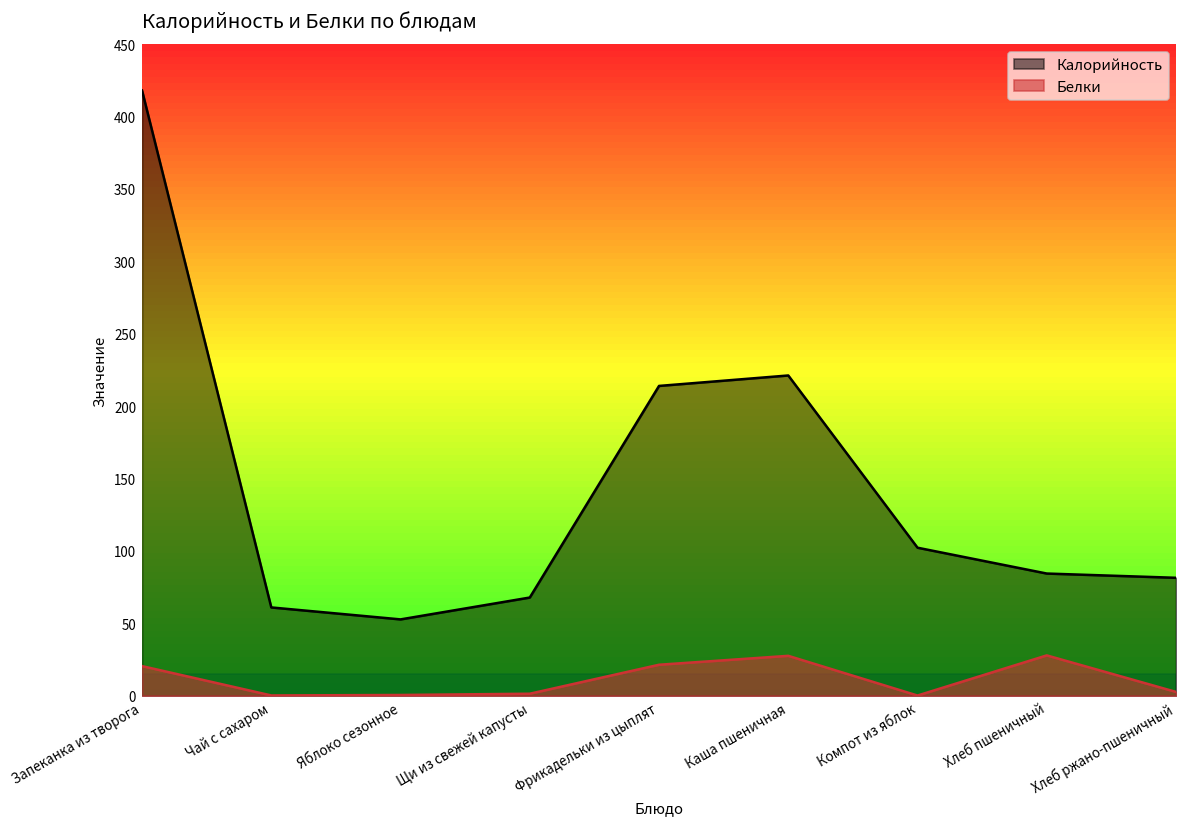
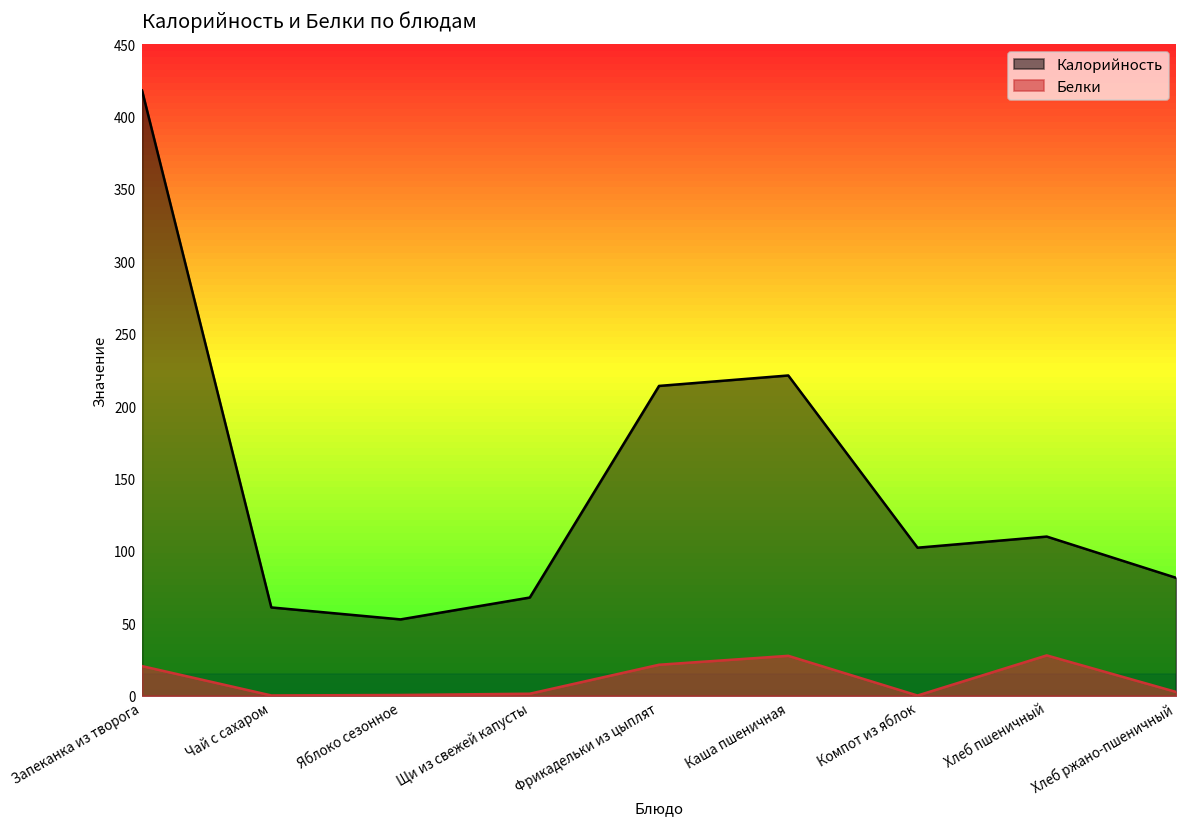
Калорийность, Хлеб пшеничный: 84 -> 110
